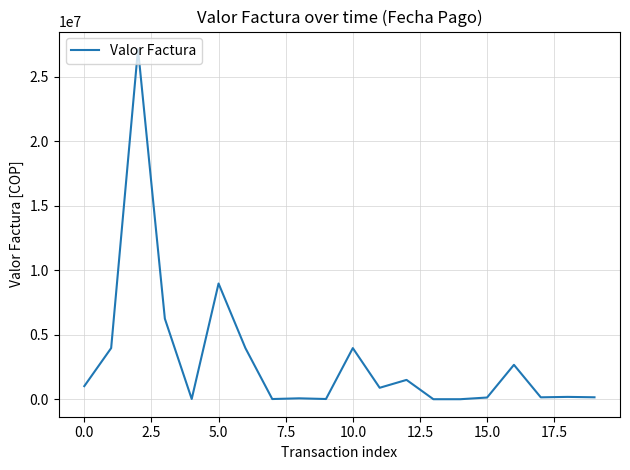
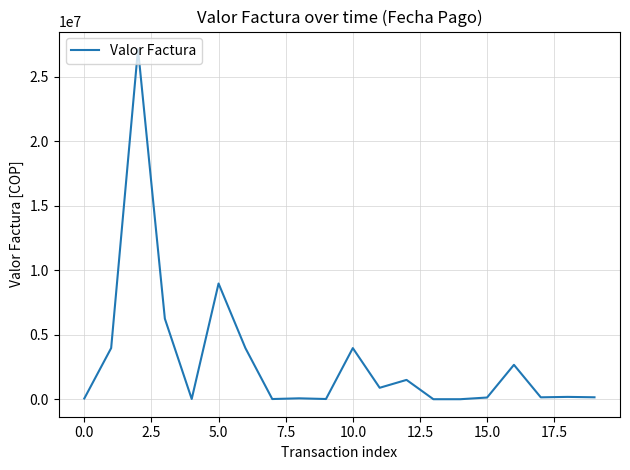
0.0: 1000000 -> 100000
